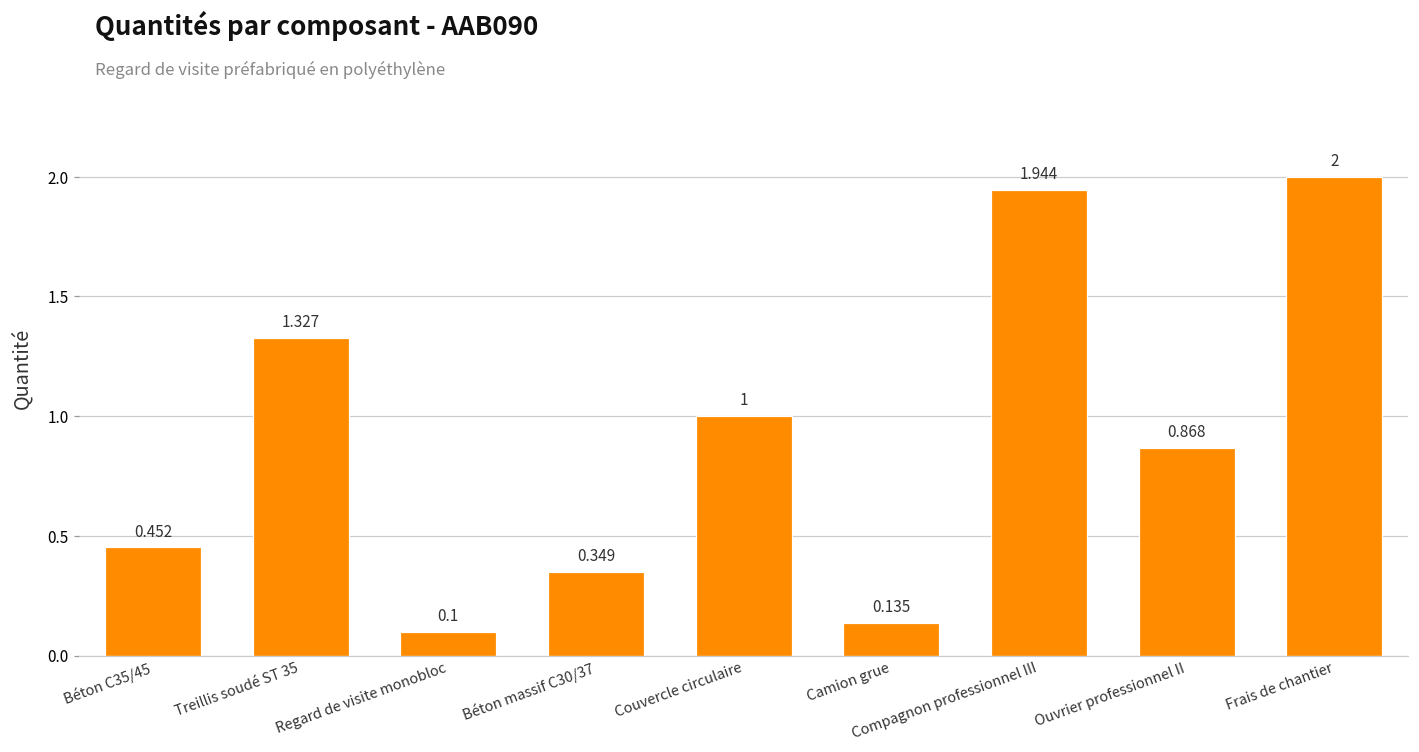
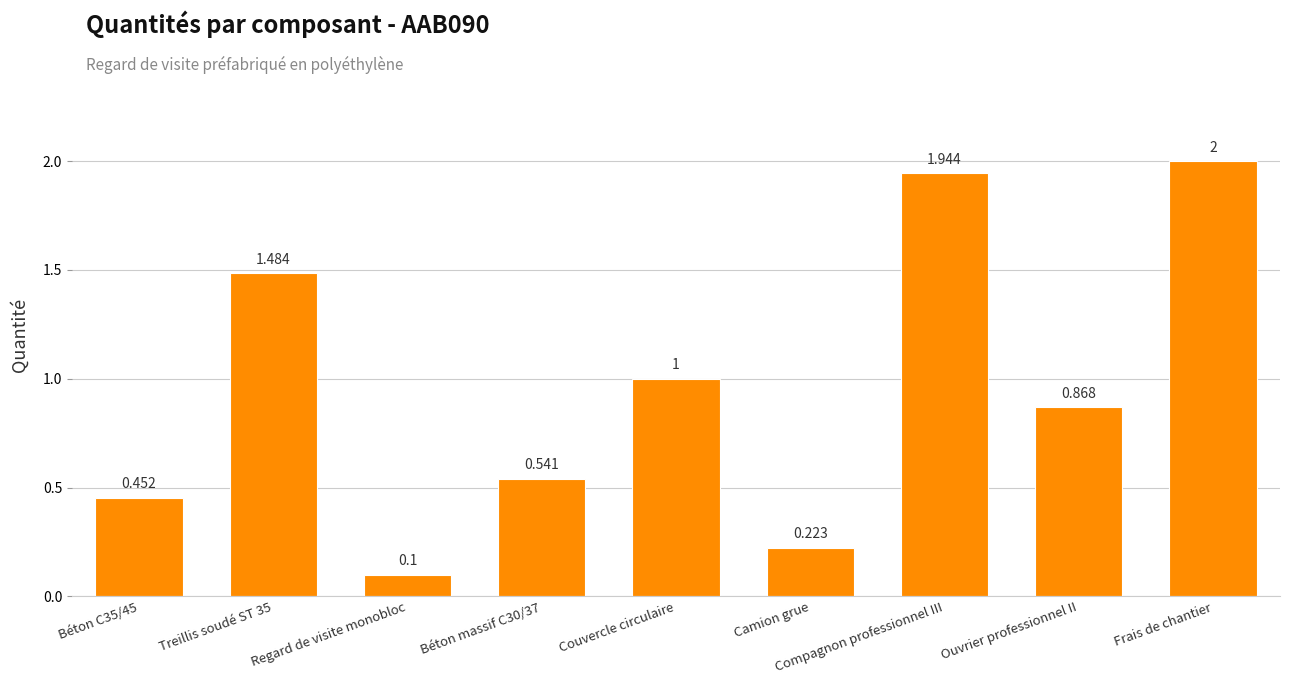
Treillis soudé ST 35: 1.327 -> 1.484
Béton massif C30/37: 0.349 -> 0.541
Camion grue: 0.135 -> 0.223
